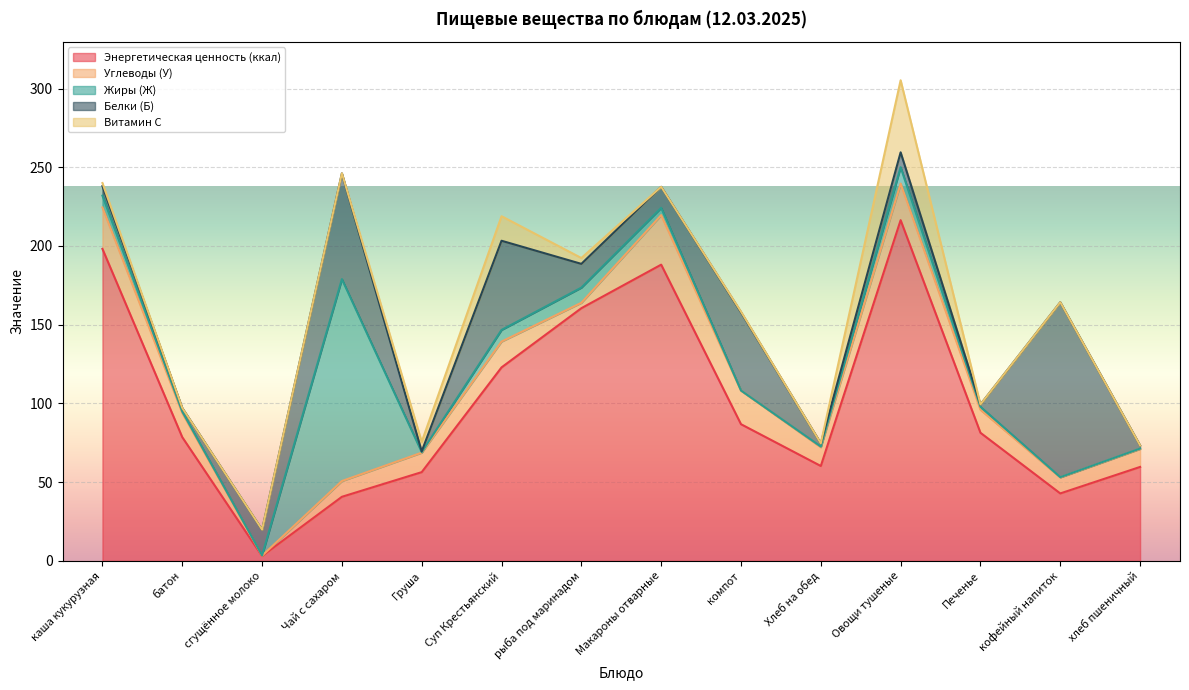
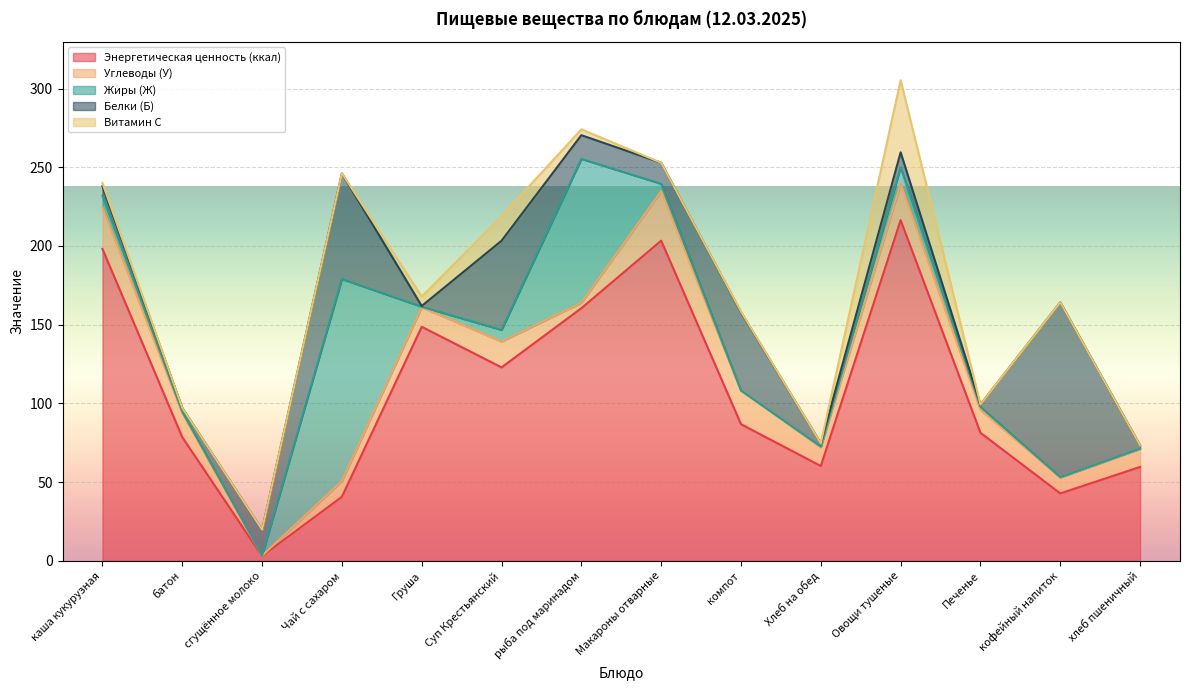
Энергетическая ценность (ккал), Груша: 56 -> 149
Жиры (Ж), рыба под маринадом: 10 -> 91
Энергетическая ценность (ккал), Макароны отварные: 188 -> 203
